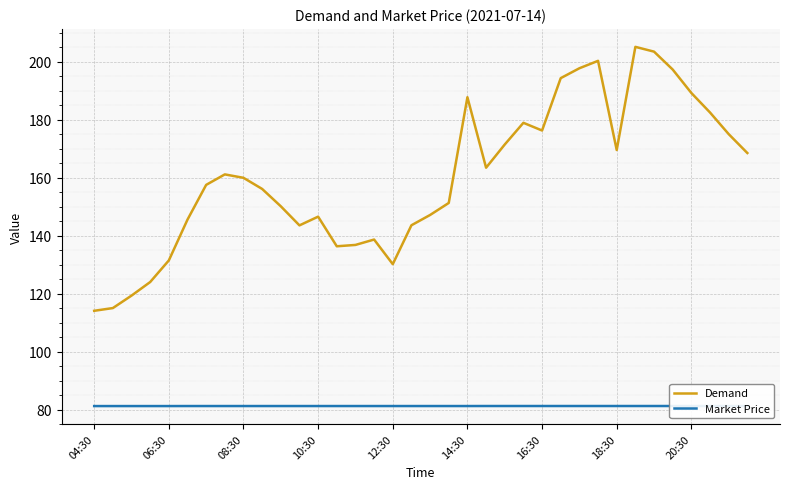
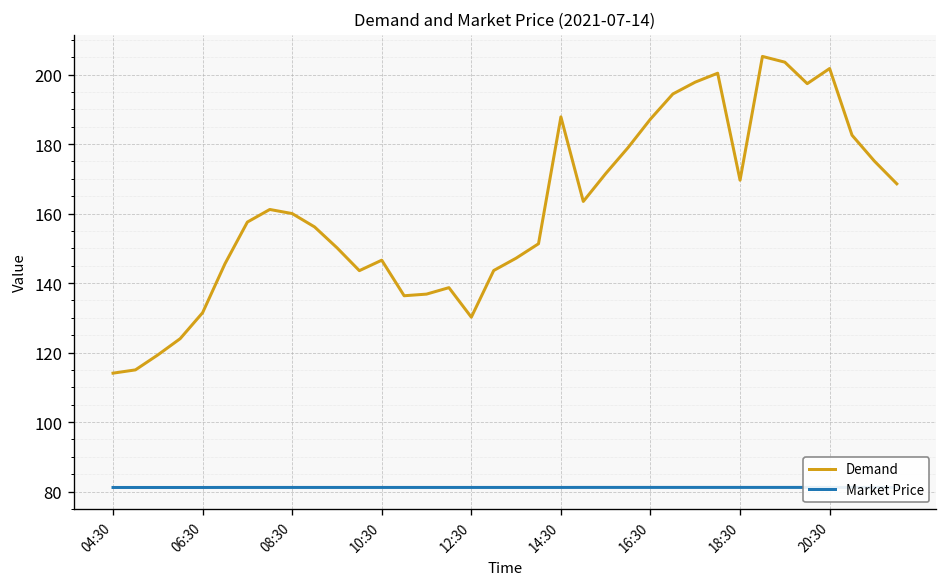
Demand, 16:30: 176 -> 187
Demand, 20:30: 189 -> 202
